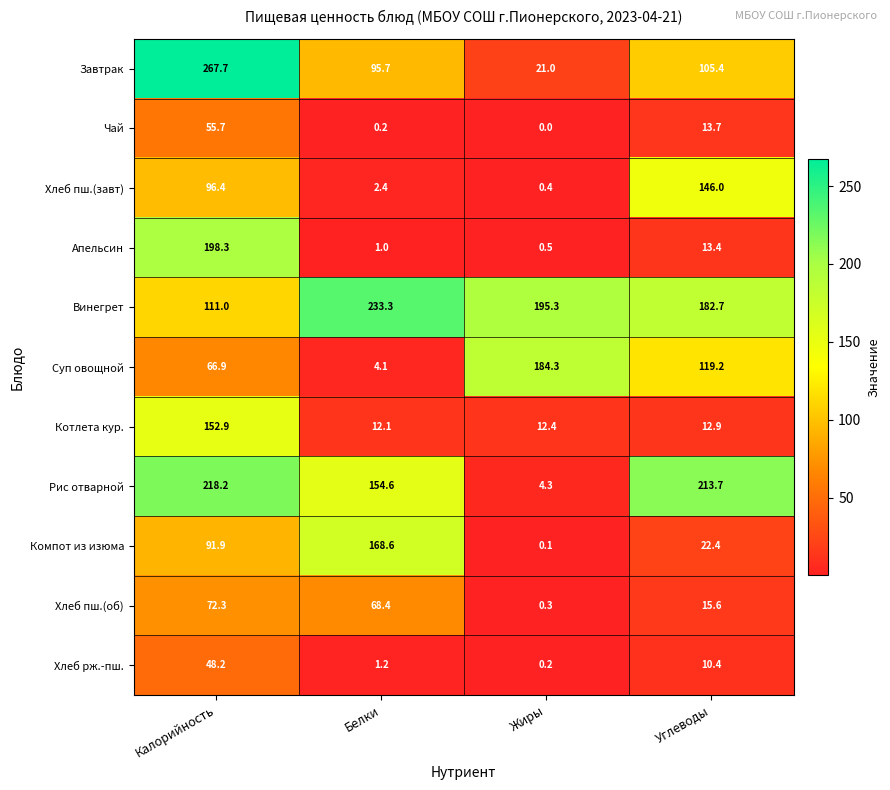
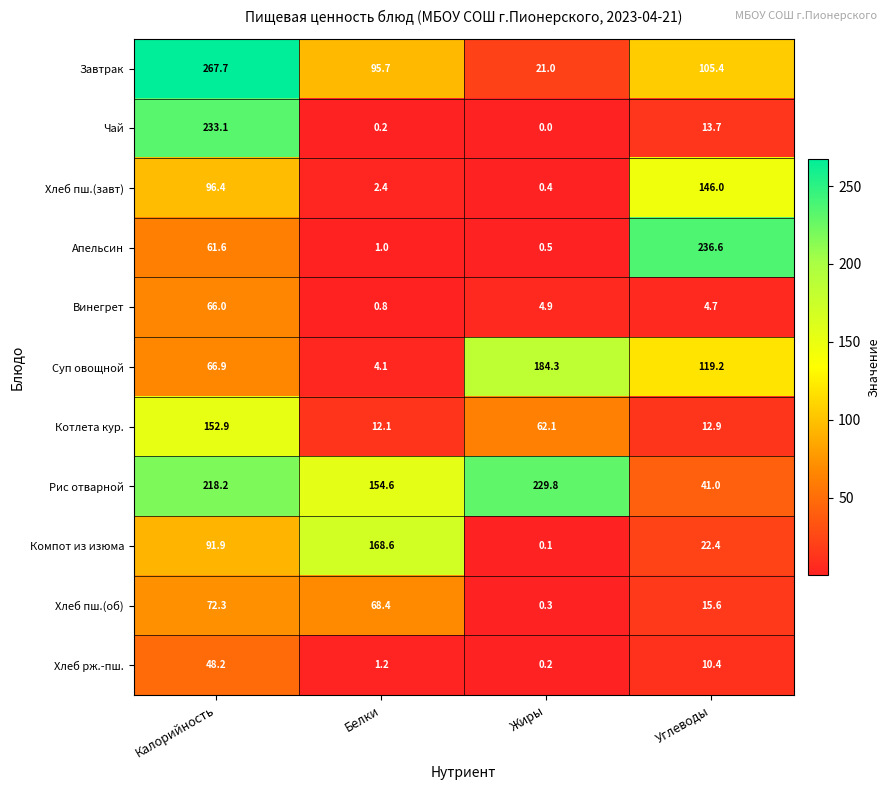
Чай, Калорийность: 55.7 -> 233.1
Апельсин, Калорийность: 198.3 -> 61.6
Апельсин, Углеводы: 13.4 -> 236.6
Винегрет, Калорийность: 111.0 -> 66.0
Винегрет, Белки: 233.3 -> 0.8
Винегрет, Жиры: 195.3 -> 4.9
Винегрет, Углеводы: 182.7 -> 4.7
Котлета кур., Жиры: 12.4 -> 62.1
Рис отварной, Жиры: 4.3 -> 229.8
Рис отварной, Углеводы: 213.7 -> 41.0
